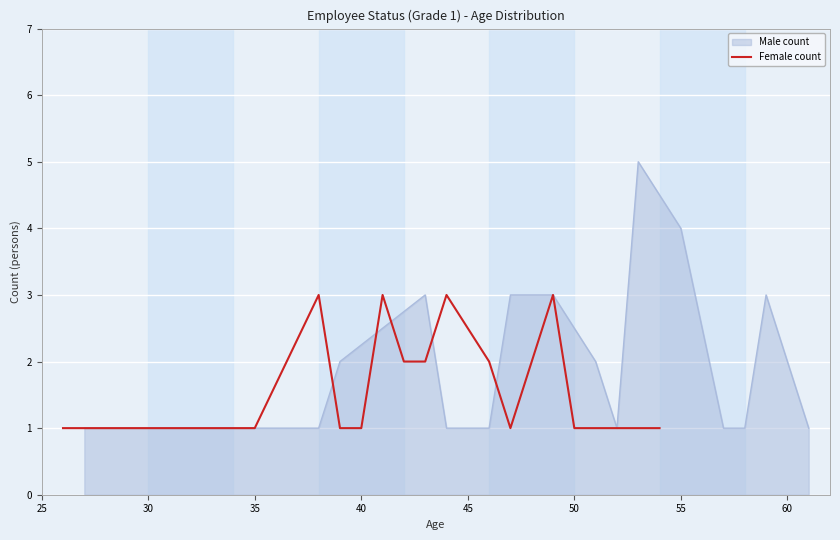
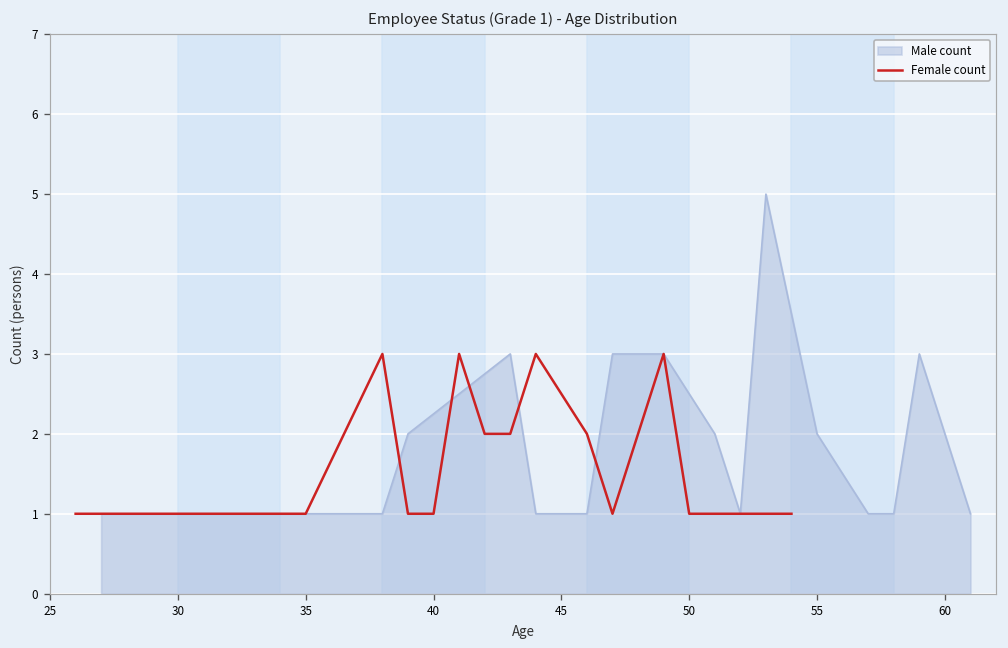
Male count, 55: 4 -> 2
